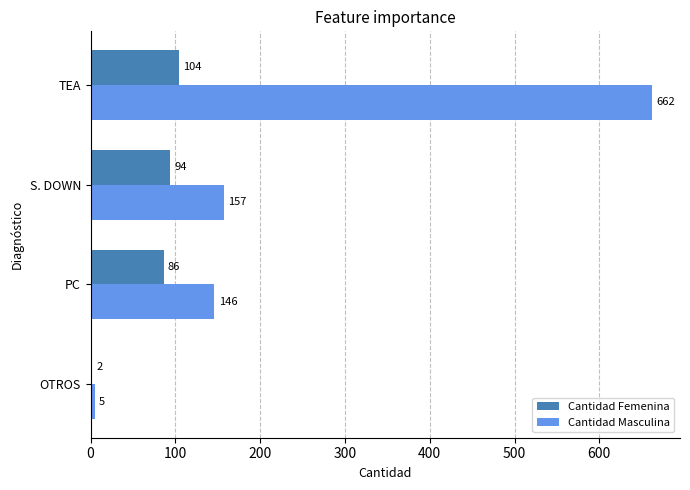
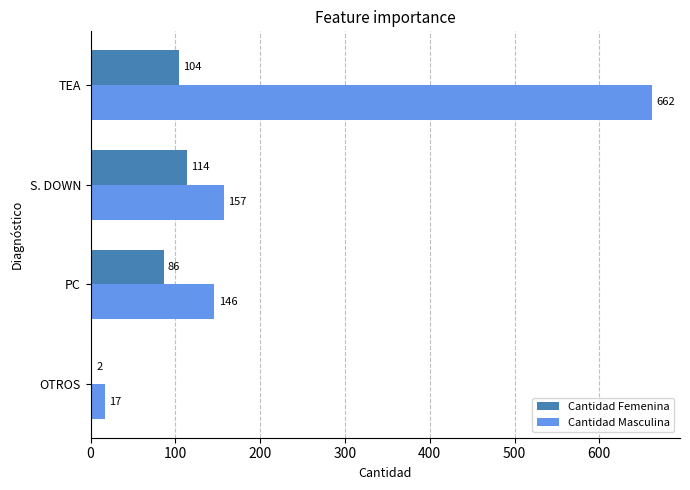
Cantidad Femenina, S. DOWN: 94 -> 114
Cantidad Masculina, OTROS: 5 -> 17
